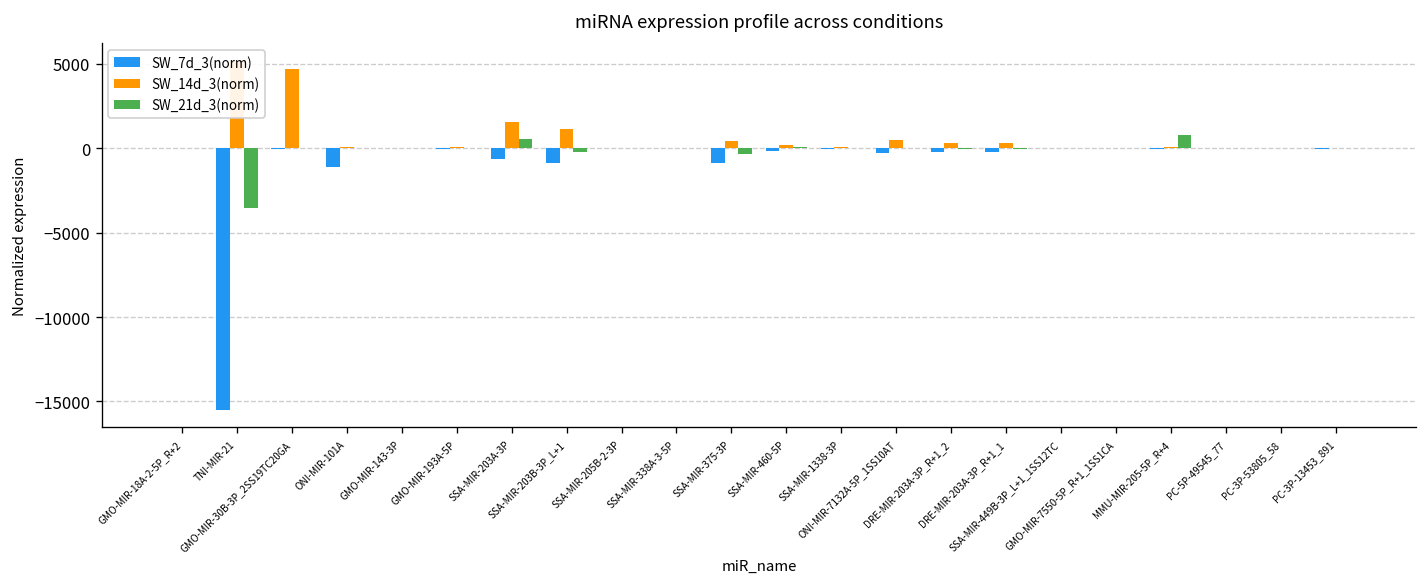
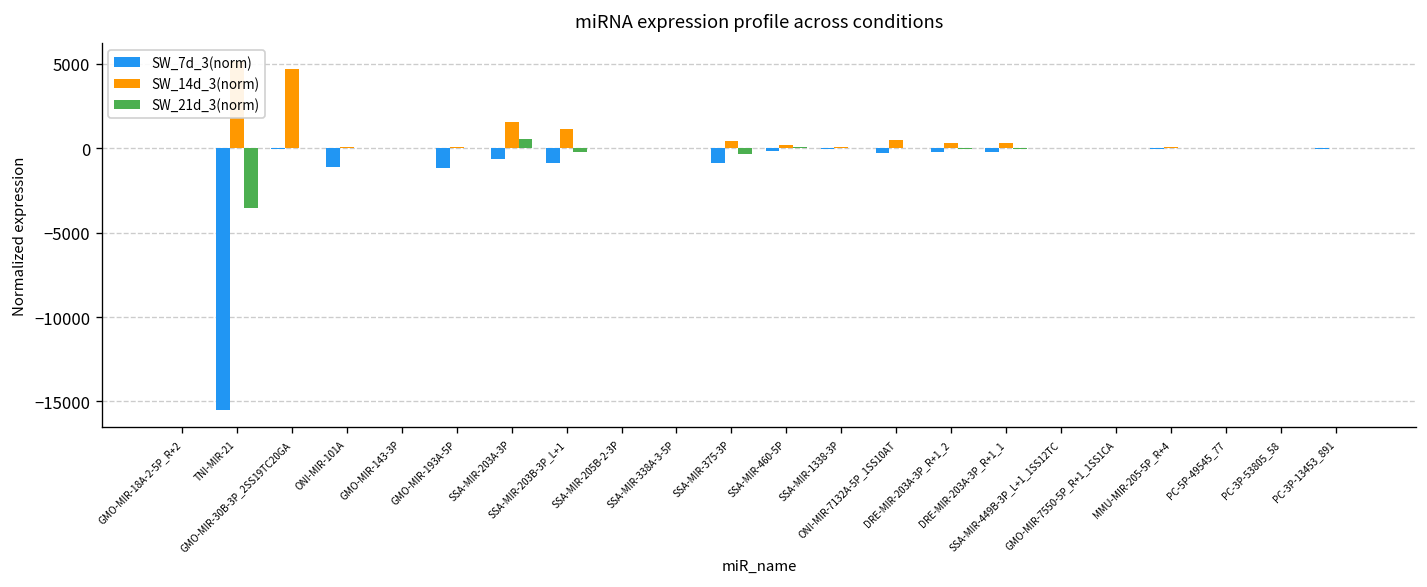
SW_7d_3(norm), GMO-MIR-193A-5P: 0 -> -1200
SW_21d_3(norm), MMU-MIR-205-5P_R+4: 800 -> 0
